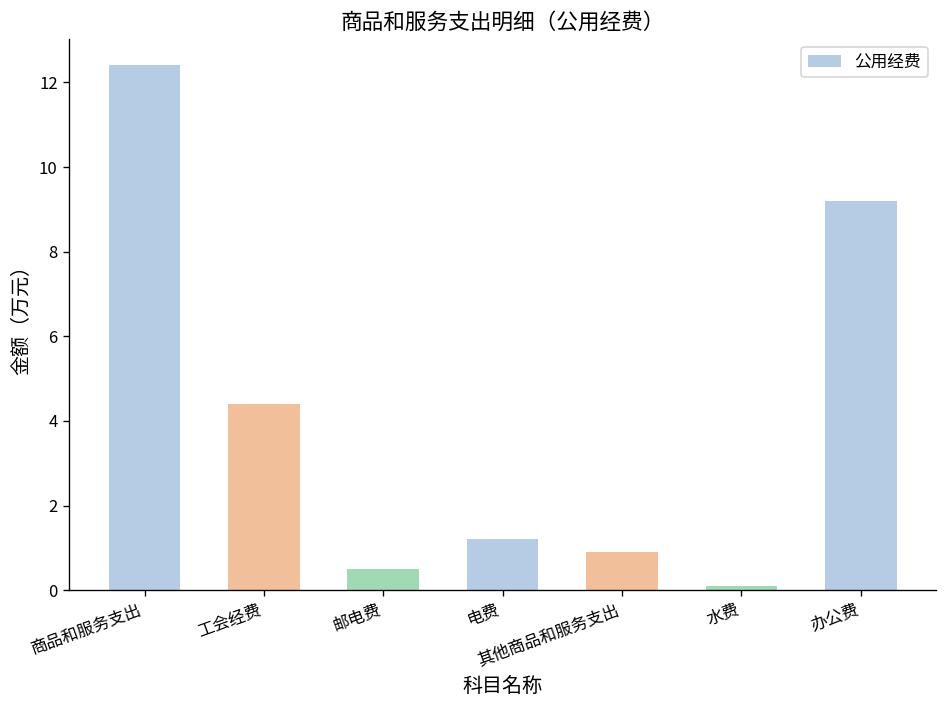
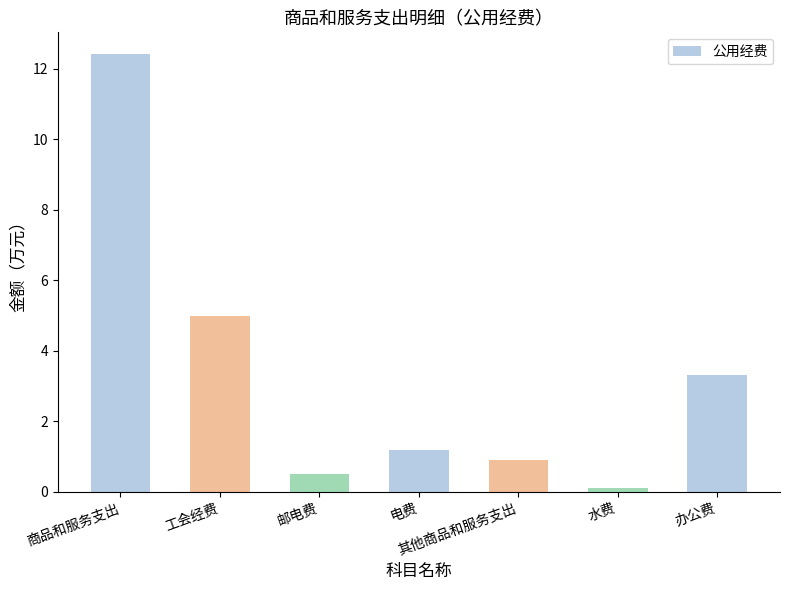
工会经费: 4.4 -> 5.0
办公费: 9.2 -> 3.3
